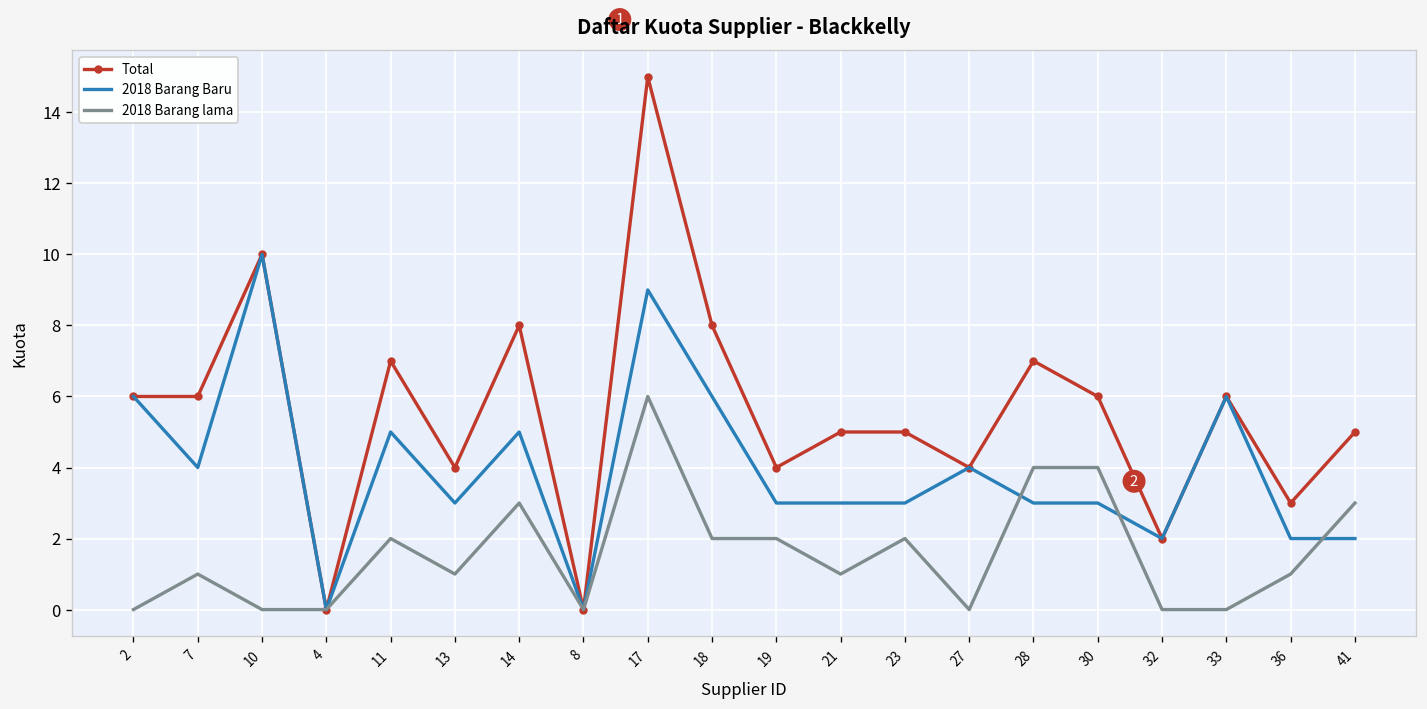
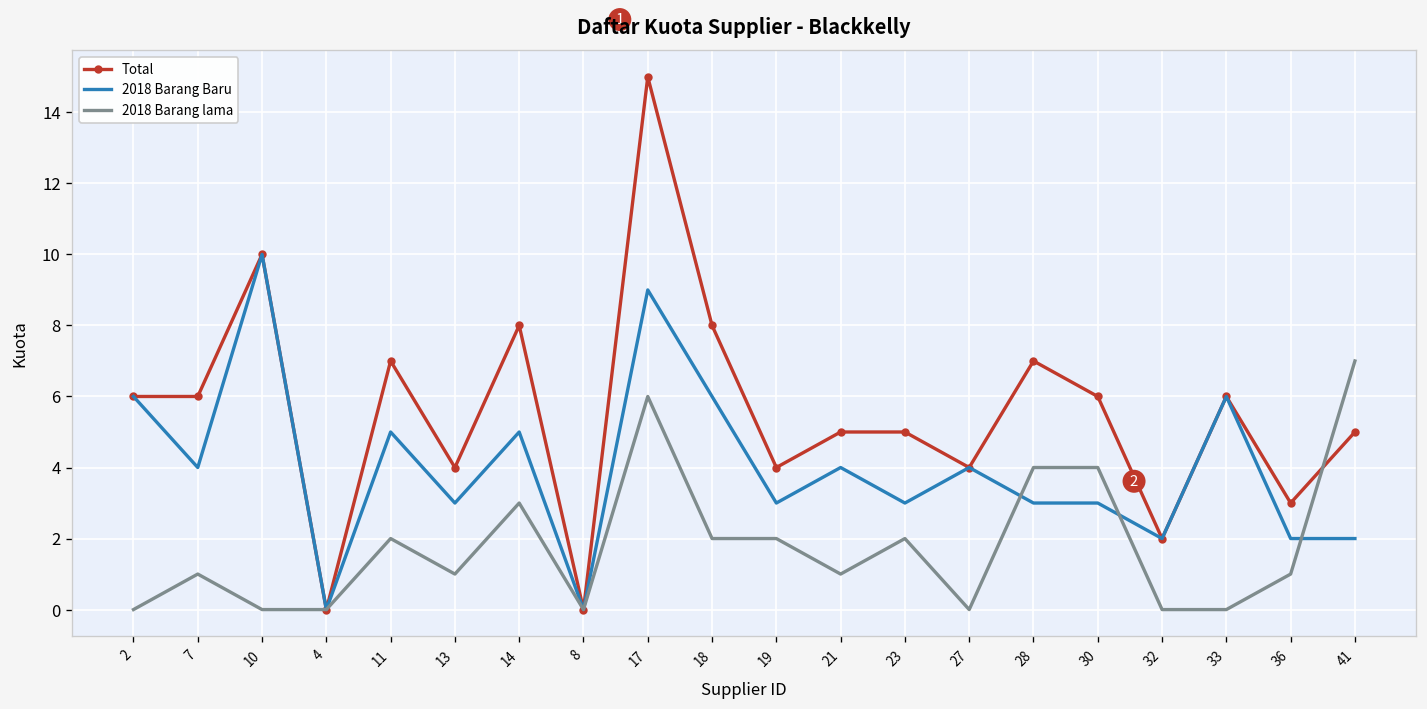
2018 Barang Baru, 21: 3 -> 4
2018 Barang lama, 41: 3 -> 7
